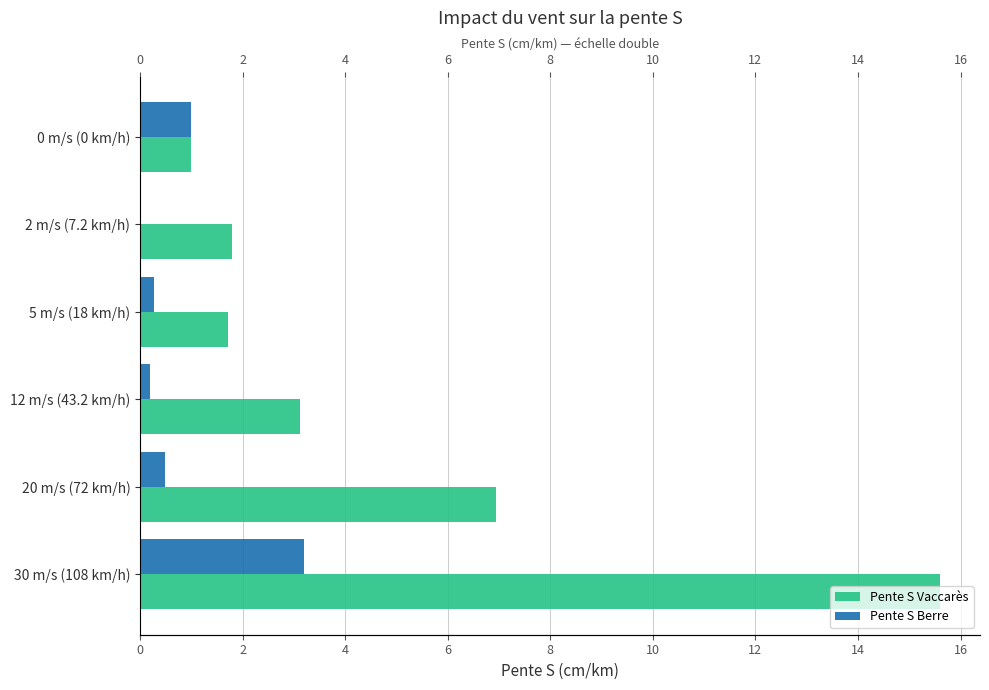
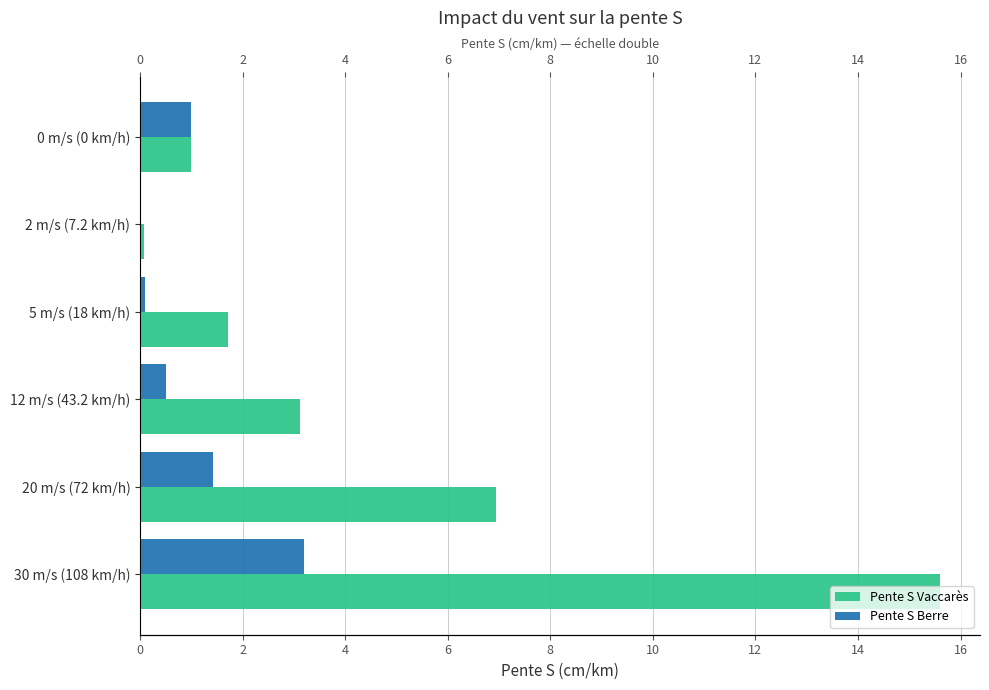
Pente S Vaccarès, 2 m/s (7.2 km/h): 1.8 -> 0.1
Pente S Berre, 5 m/s (18 km/h): 0.3 -> 0.1
Pente S Berre, 12 m/s (43.2 km/h): 0.2 -> 0.5
Pente S Berre, 20 m/s (72 km/h): 0.5 -> 1.4
